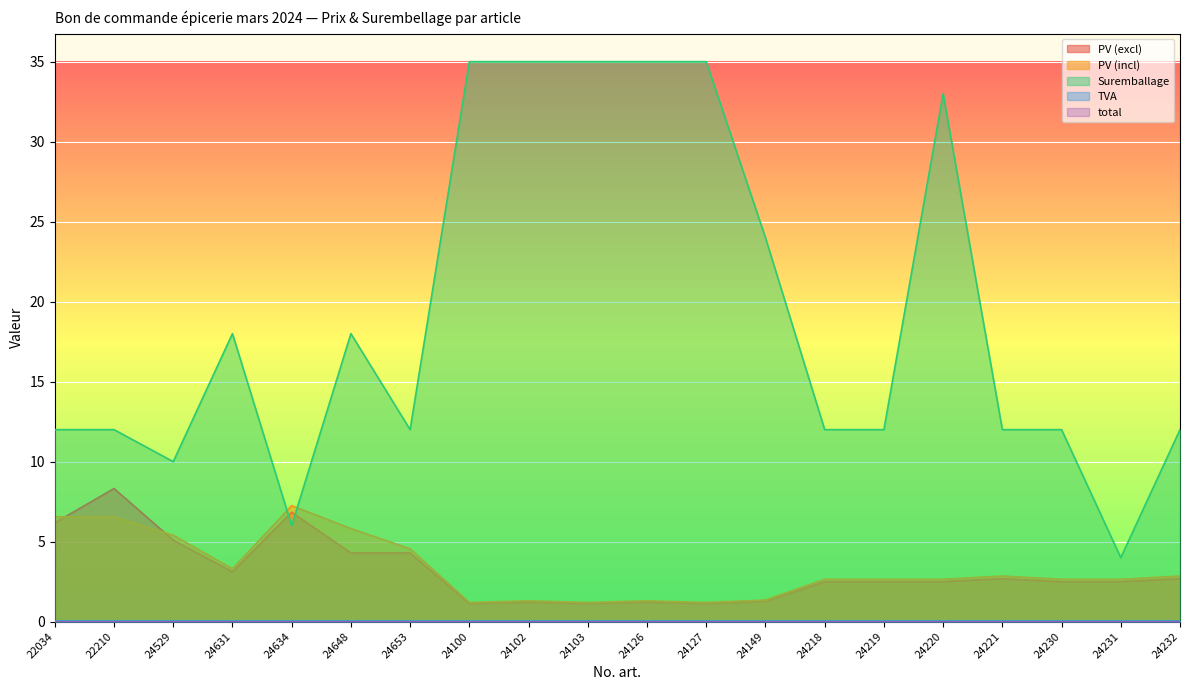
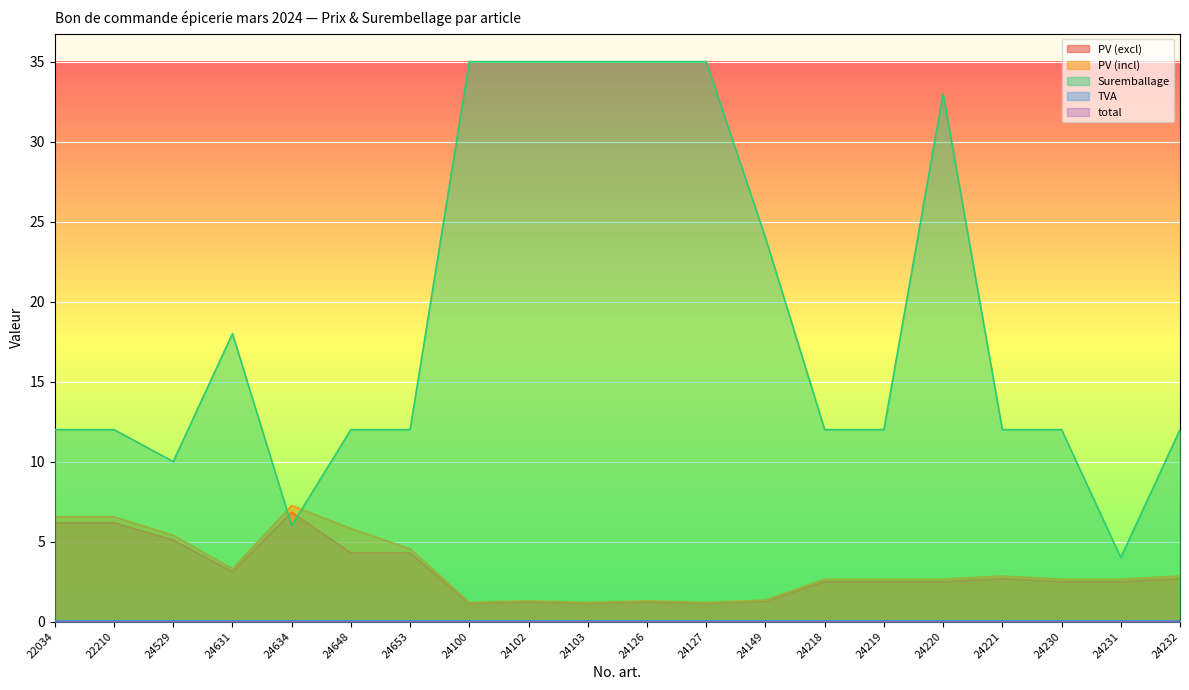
PV (excl), 22210: 8.3 -> 6.2
Suremballage, 24648: 18 -> 12
